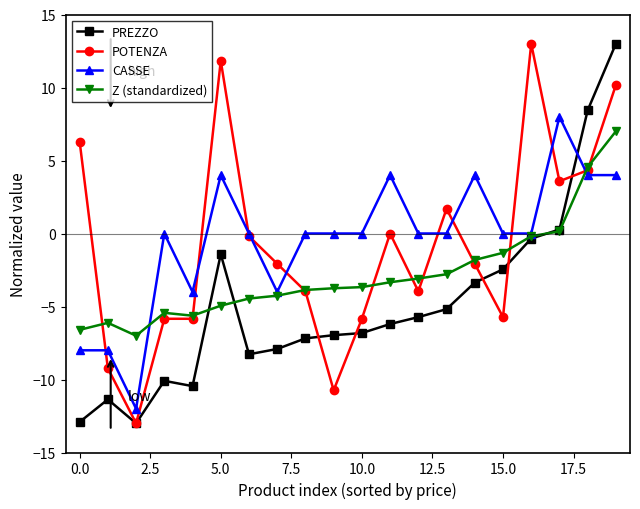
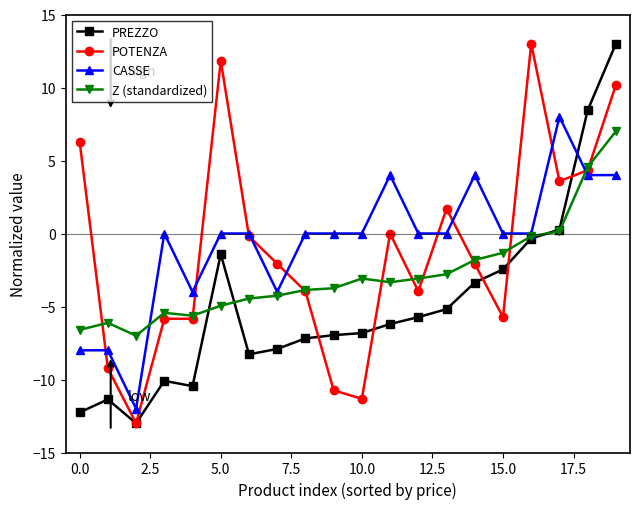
PREZZO, 0.0: -12.9 -> -12.3
CASSE, 5.0: 4.0 -> 0.0
POTENZA, 10.0: -5.8 -> -11.3
Z (standardized), 10.0: -3.7 -> -3.1
